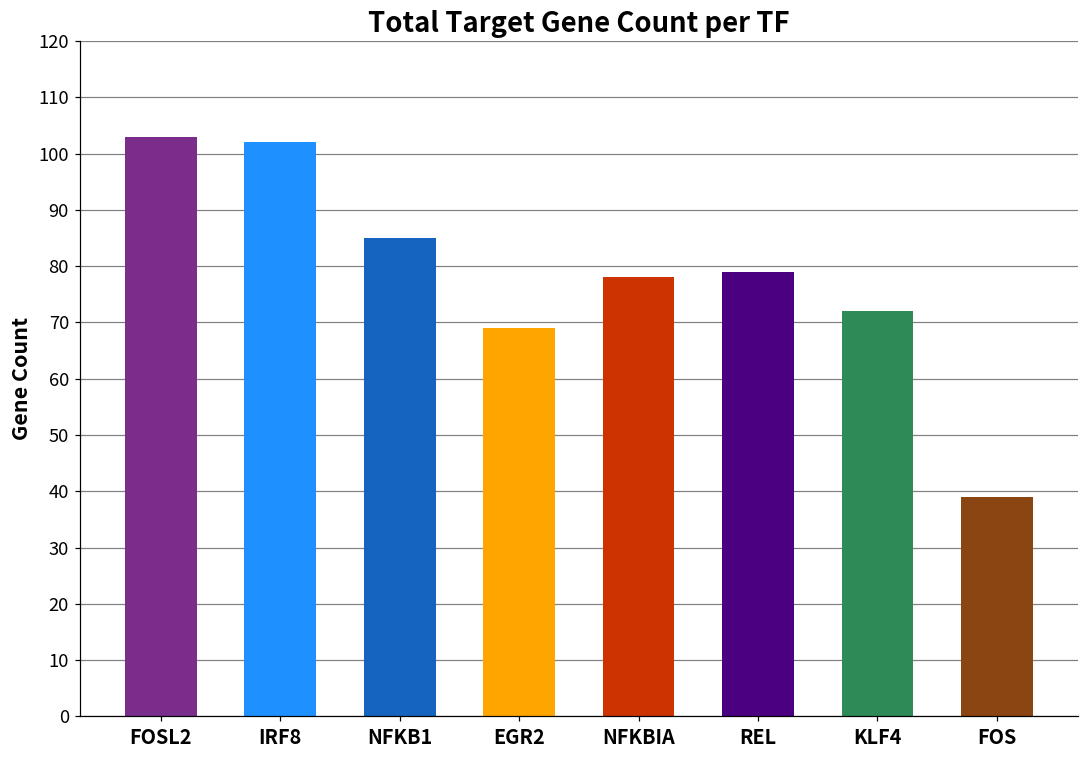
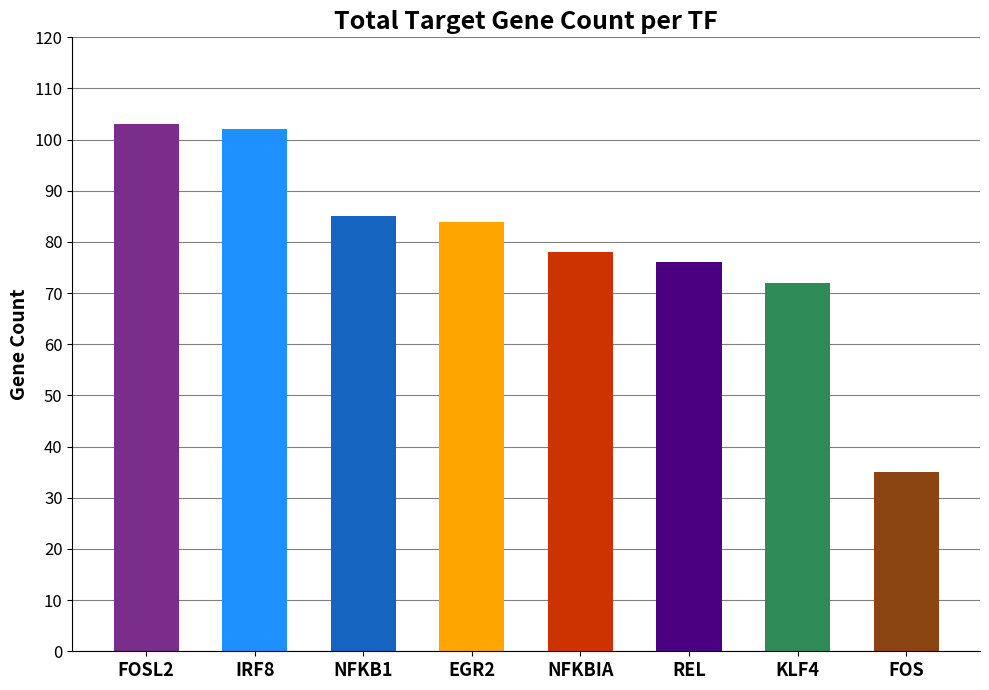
EGR2: 69 -> 84
REL: 79 -> 76
FOS: 39 -> 35
